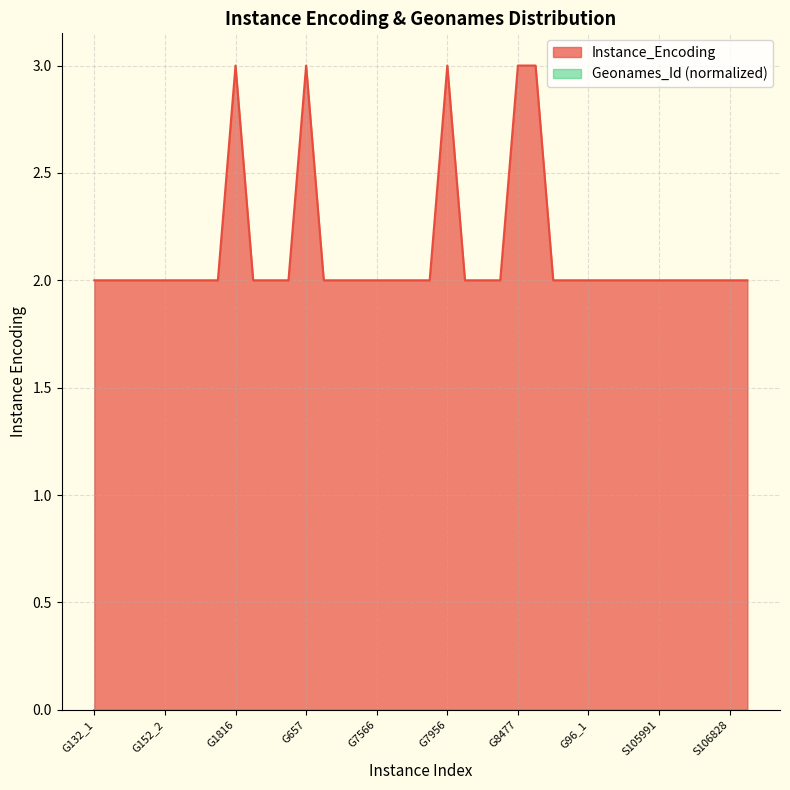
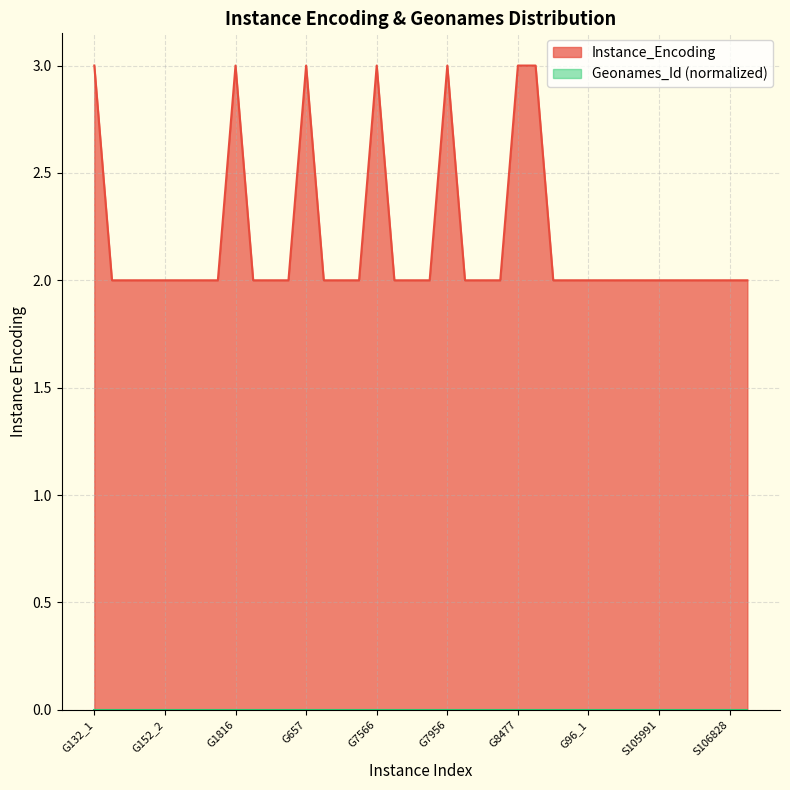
Instance_Encoding, G132_1: 2 -> 3
Instance_Encoding, G7566: 2 -> 3
